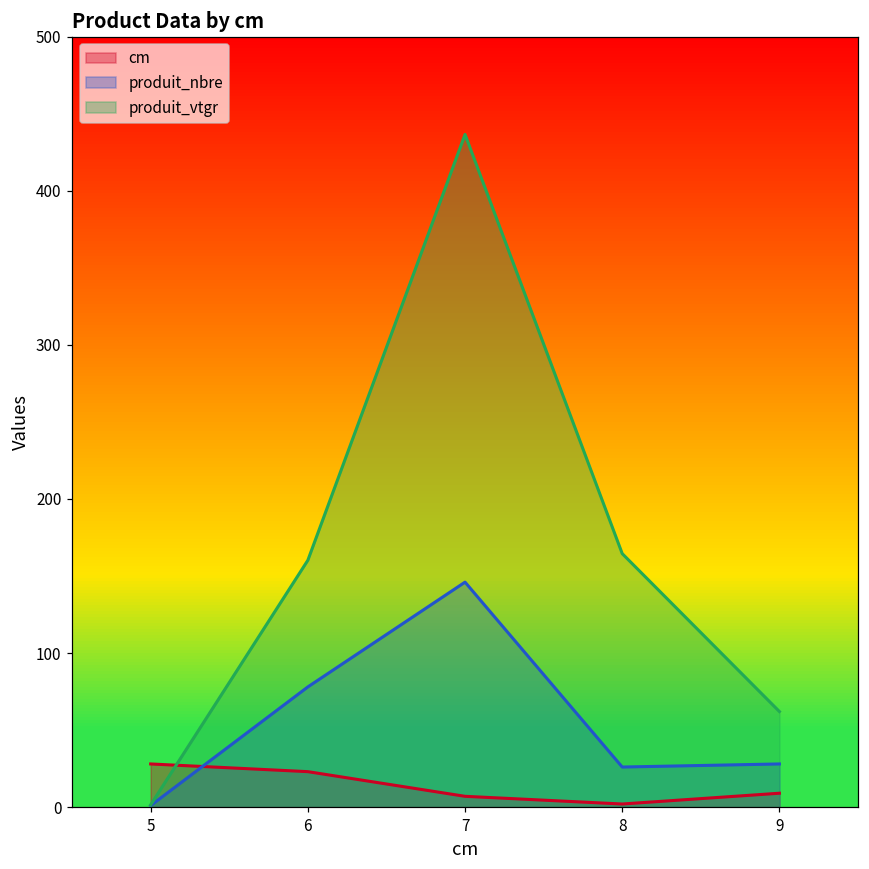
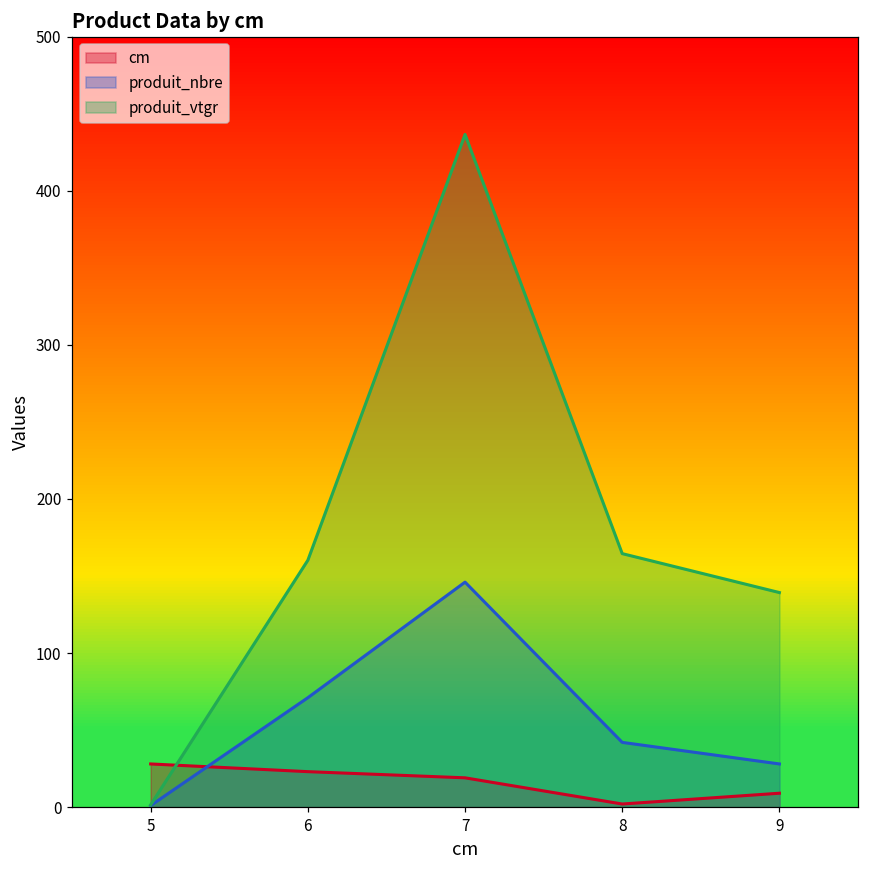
produit_nbre, 6: 78 -> 71
cm, 7: 7 -> 19
produit_nbre, 8: 26 -> 42
produit_vtgr, 9: 62 -> 139
